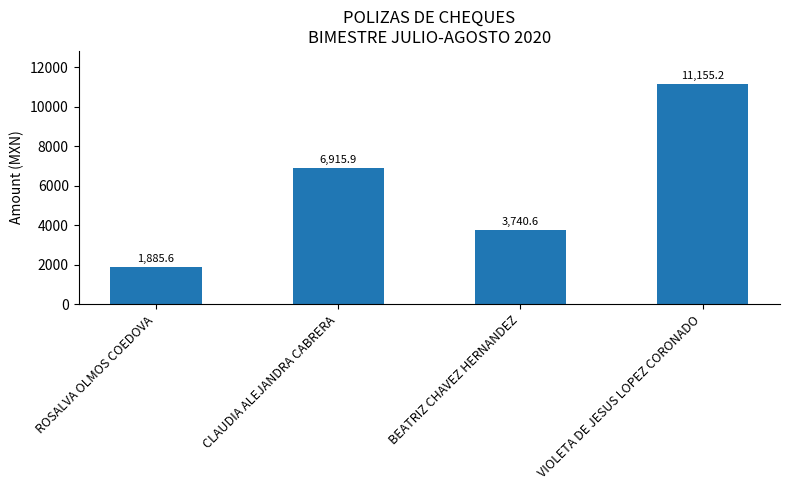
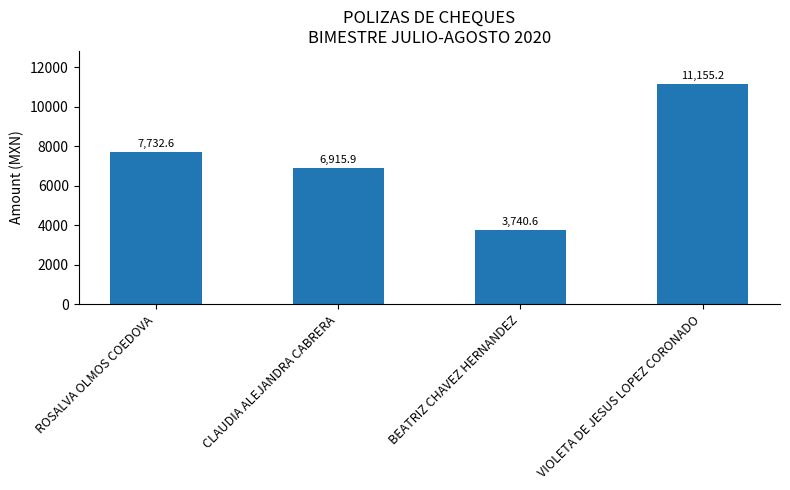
ROSALVA OLMOS COEDOVA: 1,885.6 -> 7,732.6
